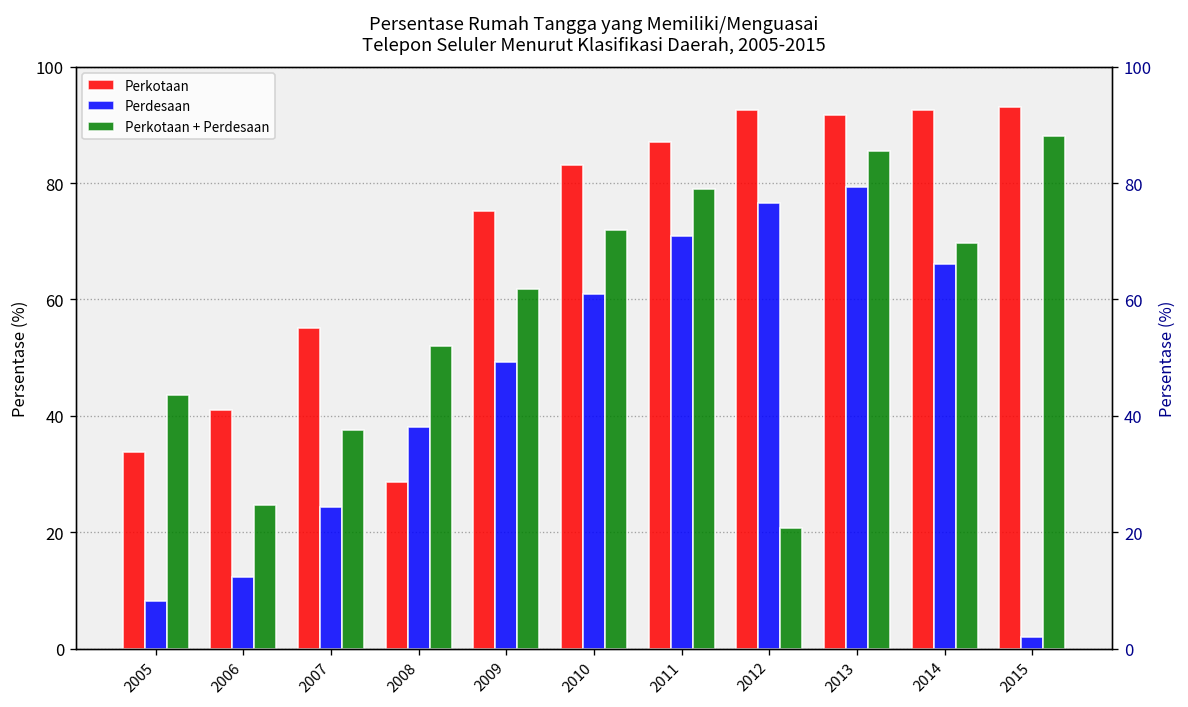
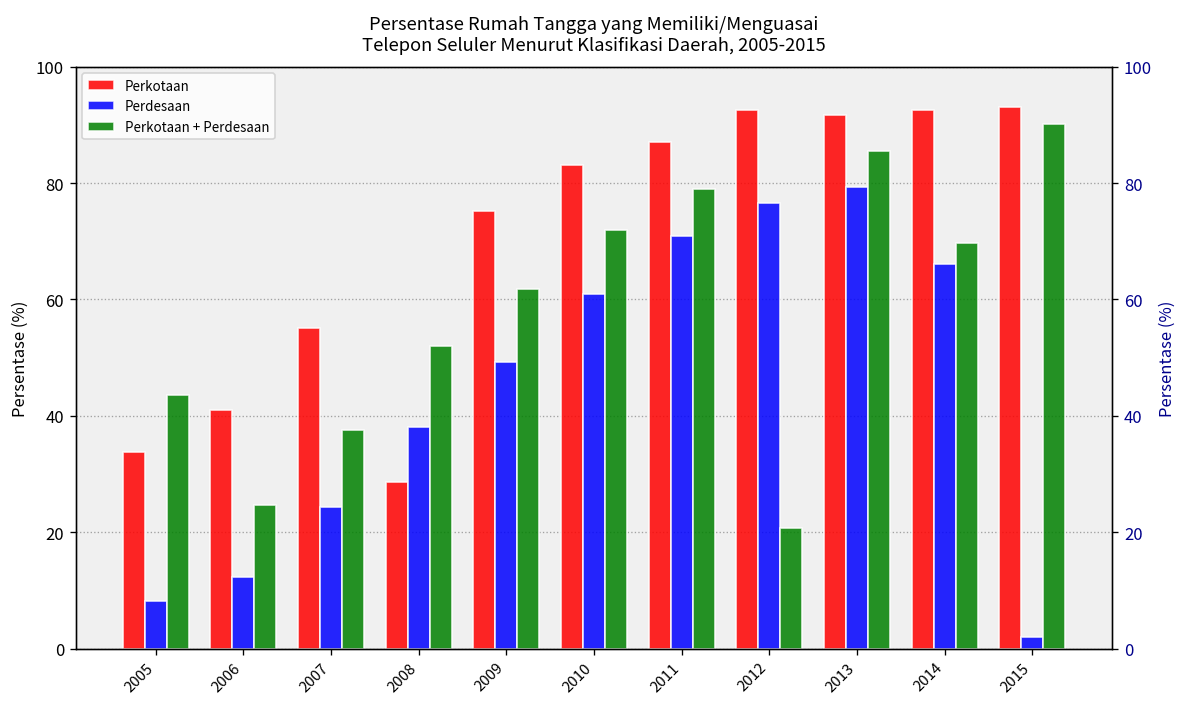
Perkotaan + Perdesaan, 2015: 88 -> 90
